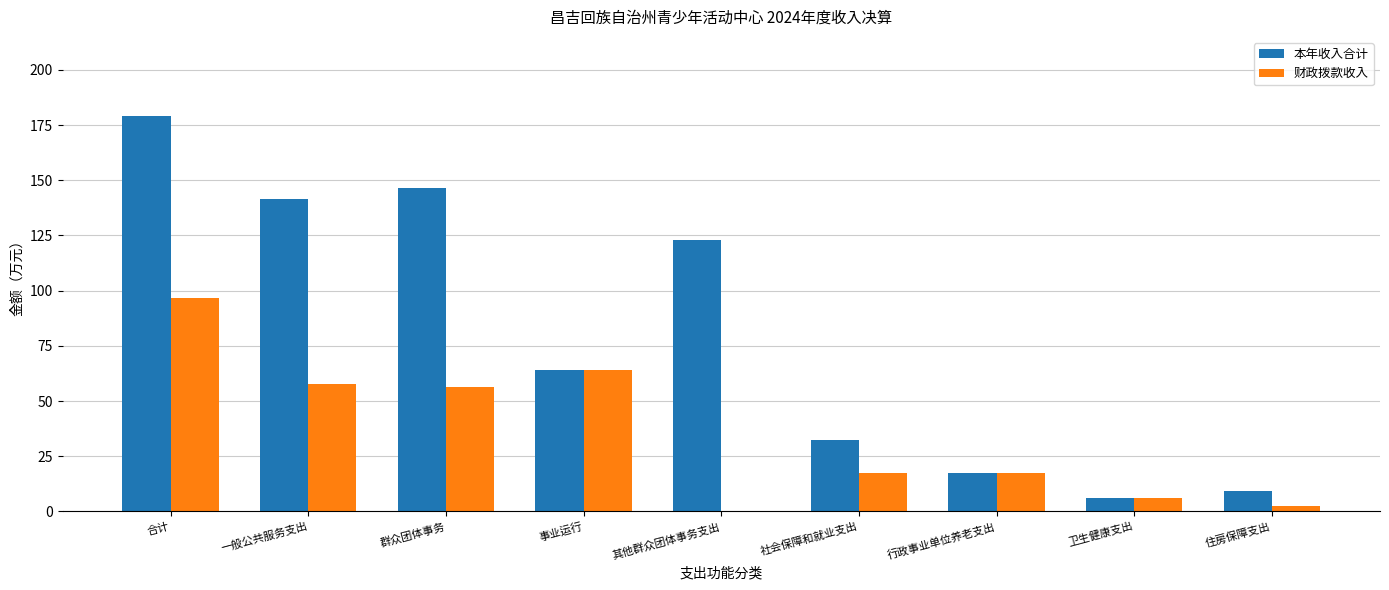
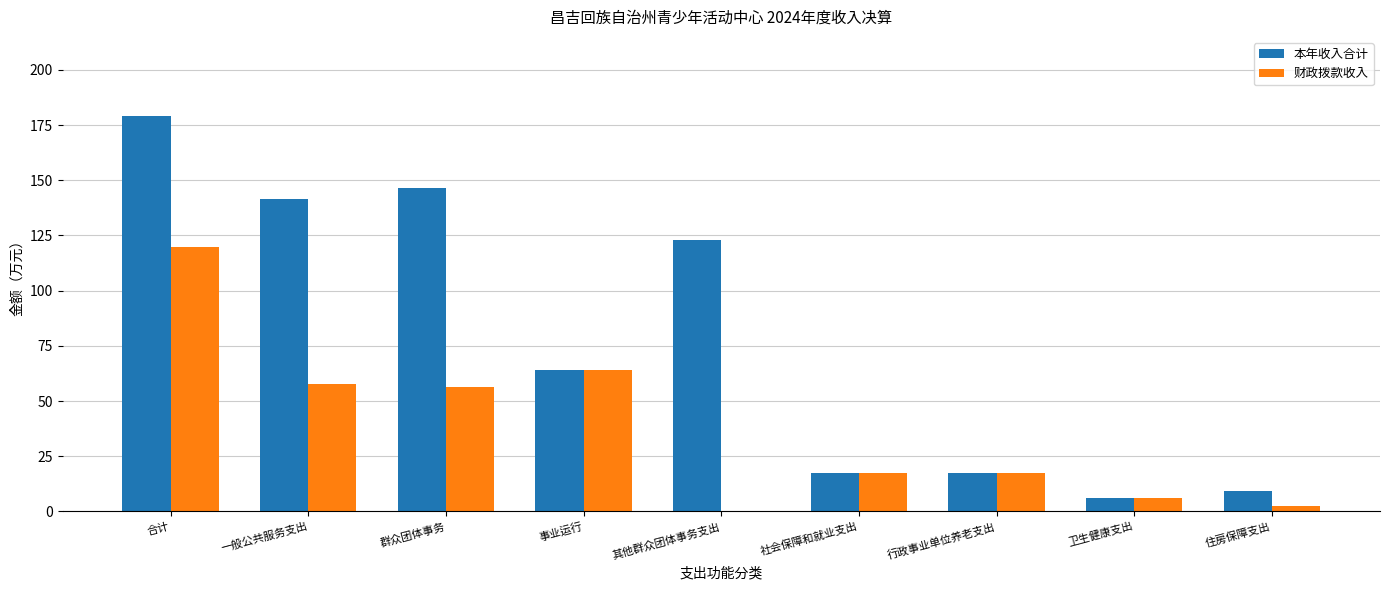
财政拨款收入, 合计: 97 -> 120
本年收入合计, 社会保障和就业支出: 32 -> 17
